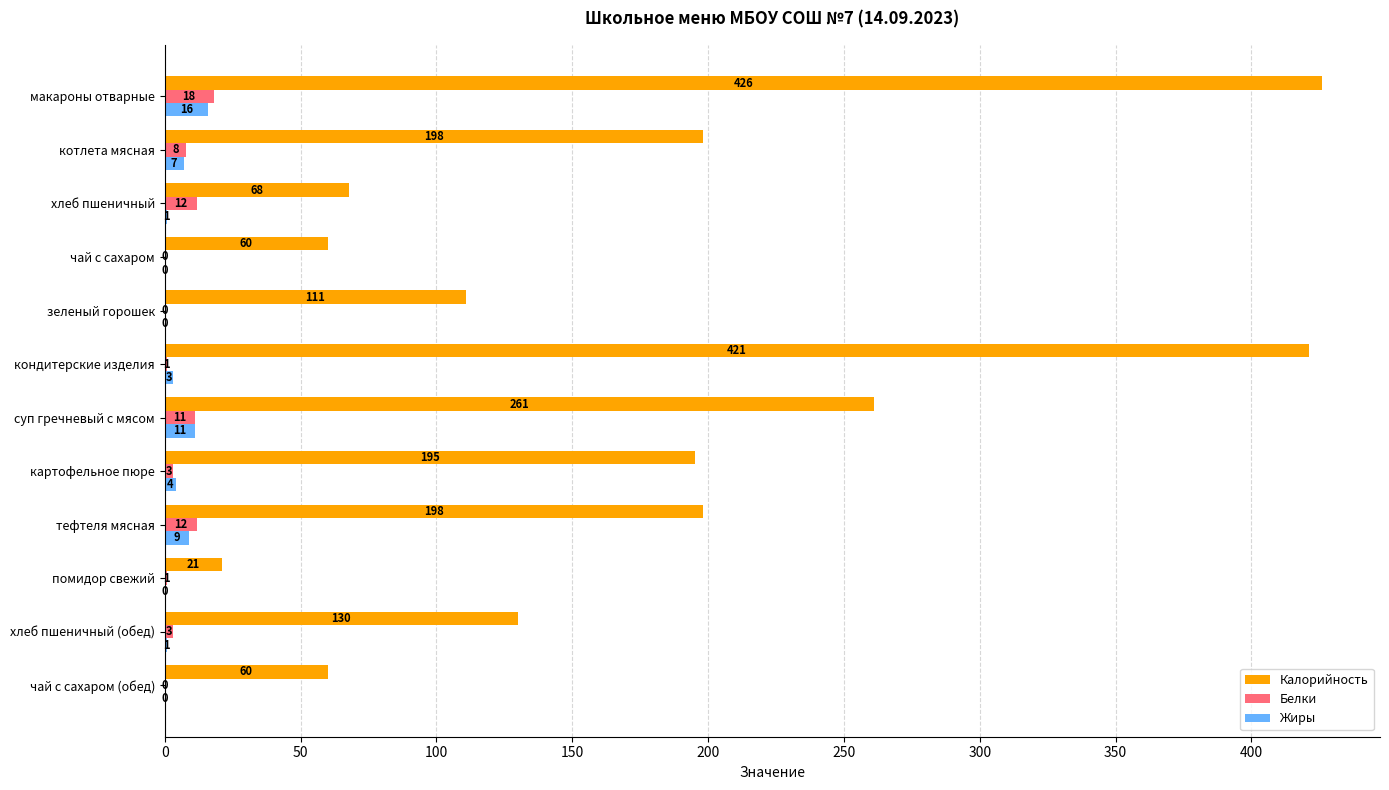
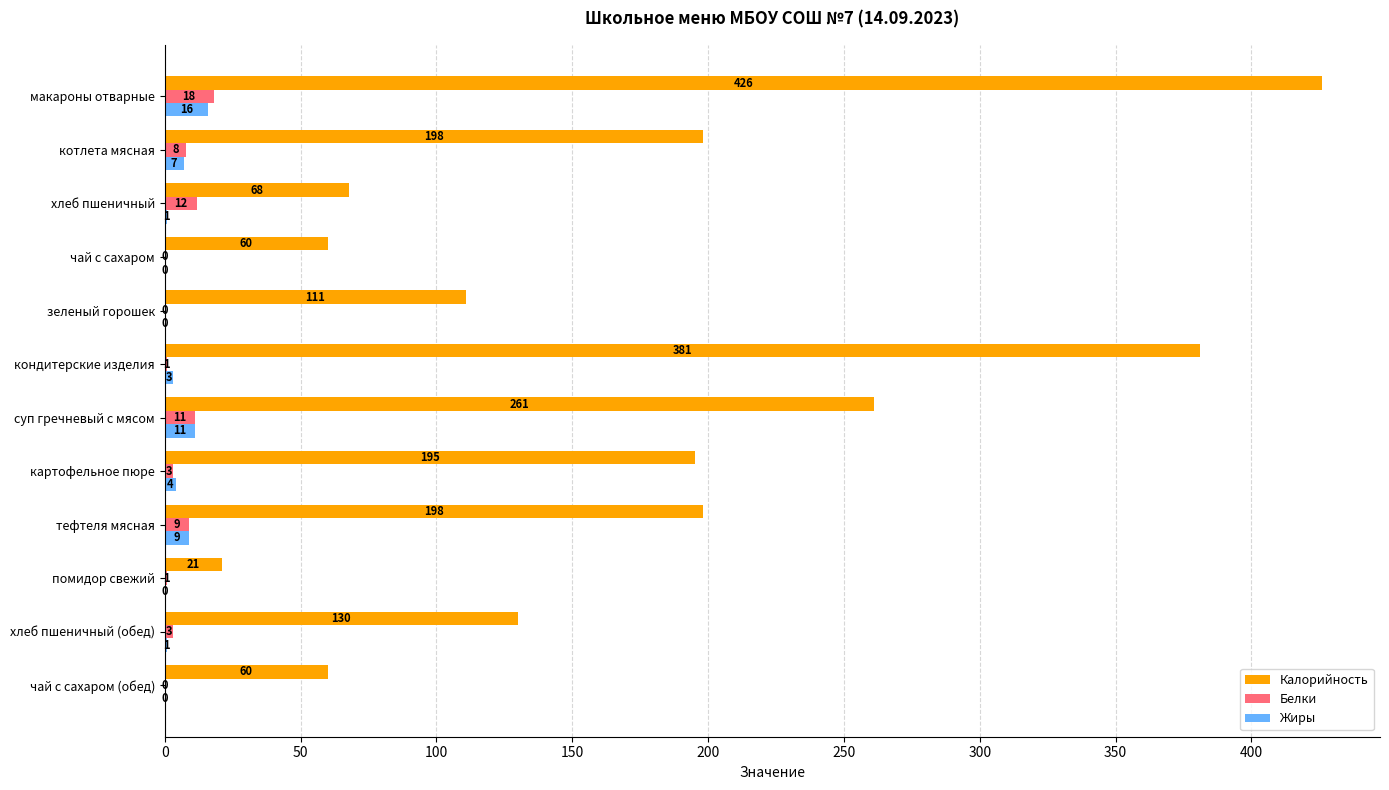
Калорийность, кондитерские изделия: 421 -> 381
Белки, тефтеля мясная: 12 -> 9
